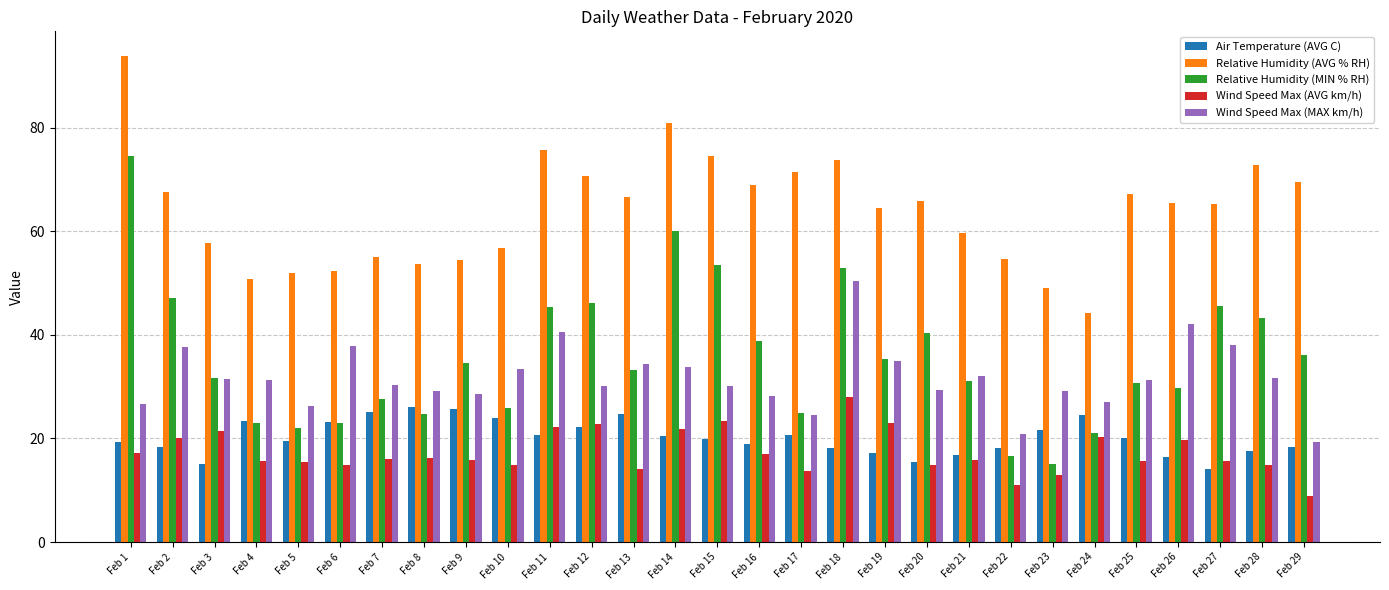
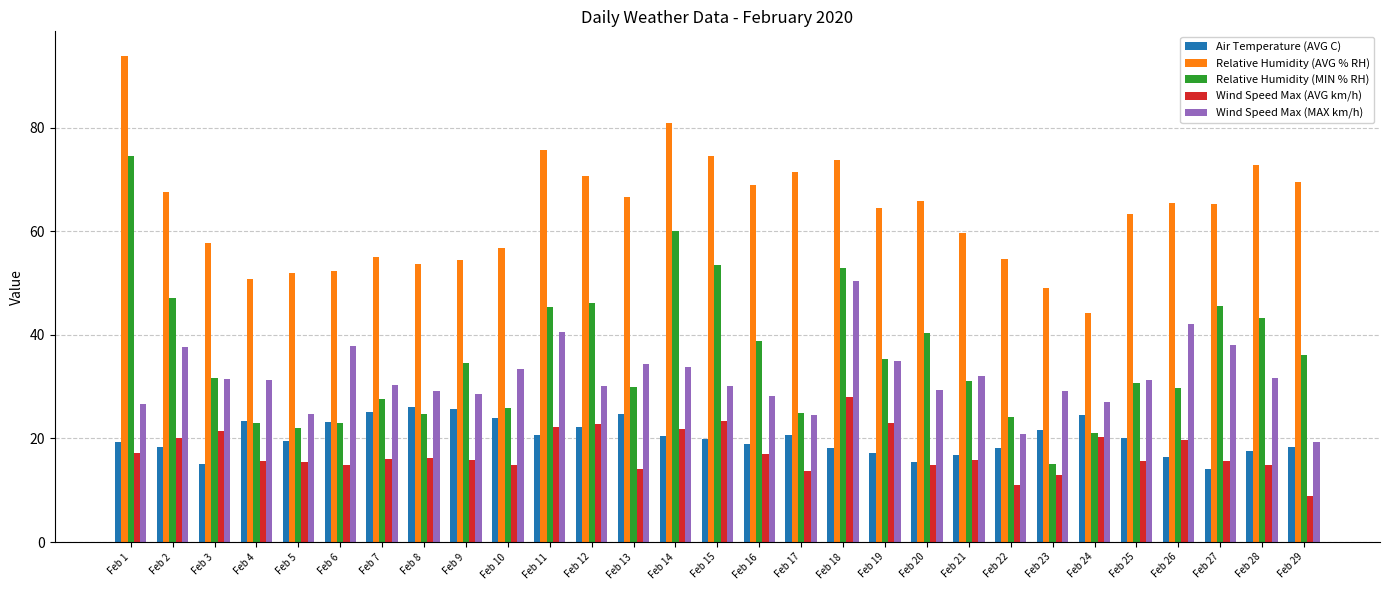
Wind Speed Max (MAX km/h), Feb 5: 26 -> 25
Relative Humidity (MIN % RH), Feb 13: 33 -> 30
Relative Humidity (MIN % RH), Feb 22: 17 -> 24
Relative Humidity (AVG % RH), Feb 25: 67 -> 63
